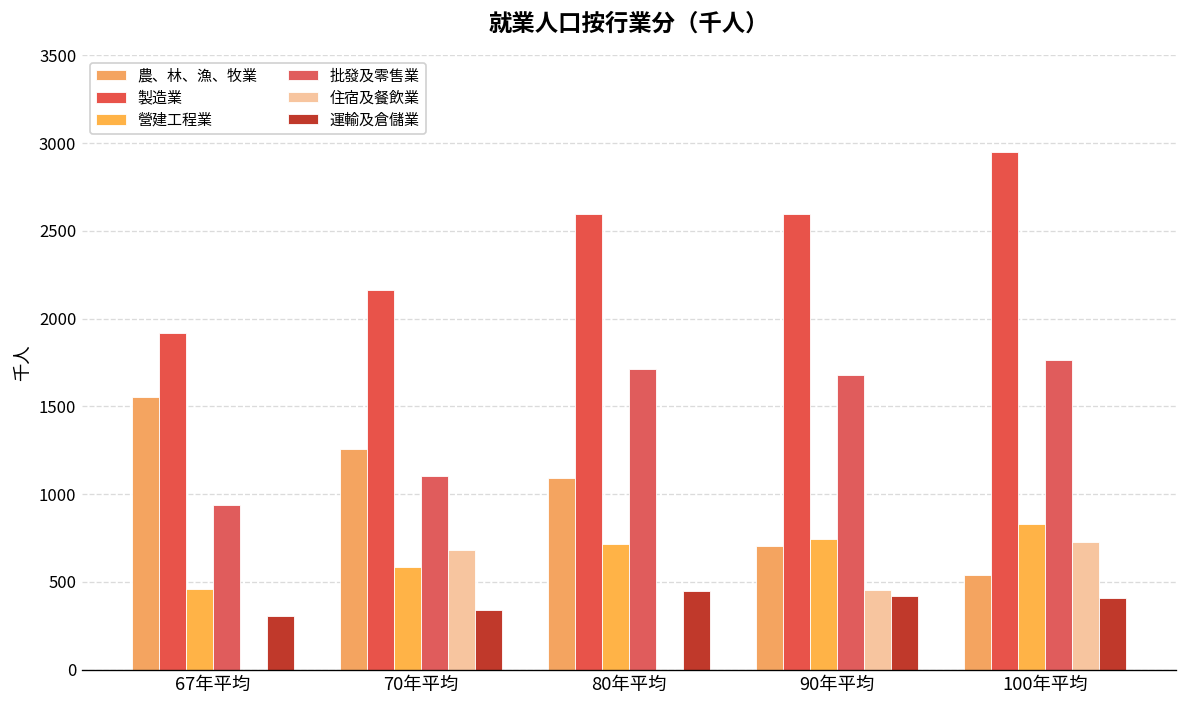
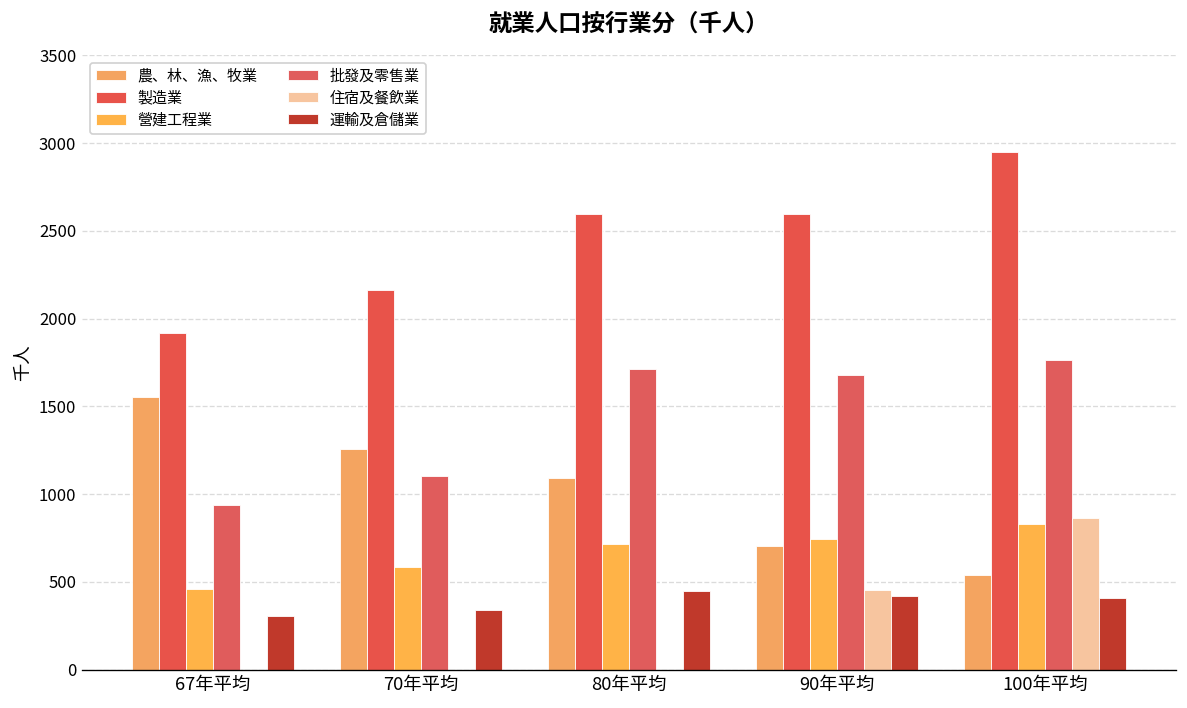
住宿及餐飲業, 70年平均: 680 -> 0
住宿及餐飲業, 100年平均: 730 -> 860
